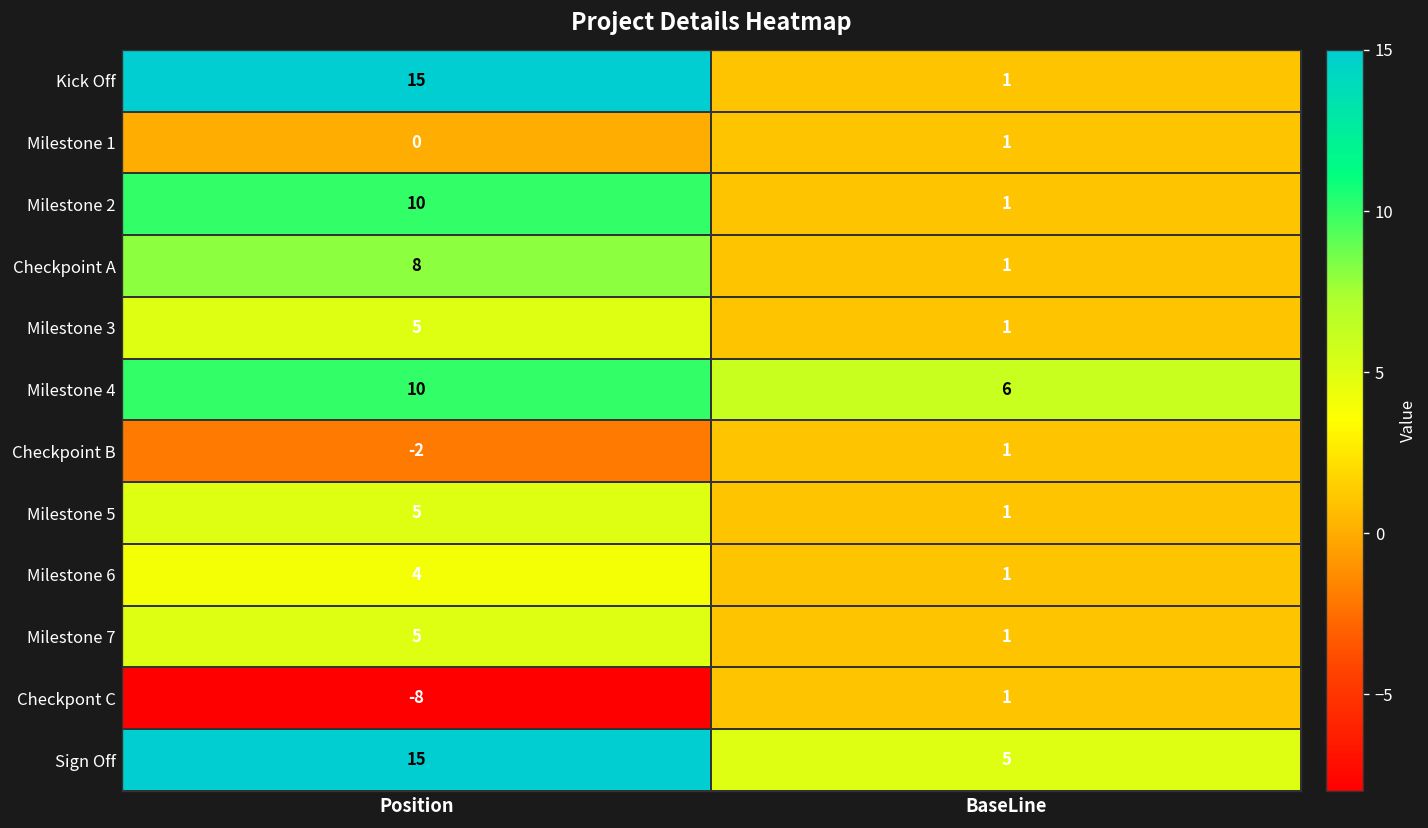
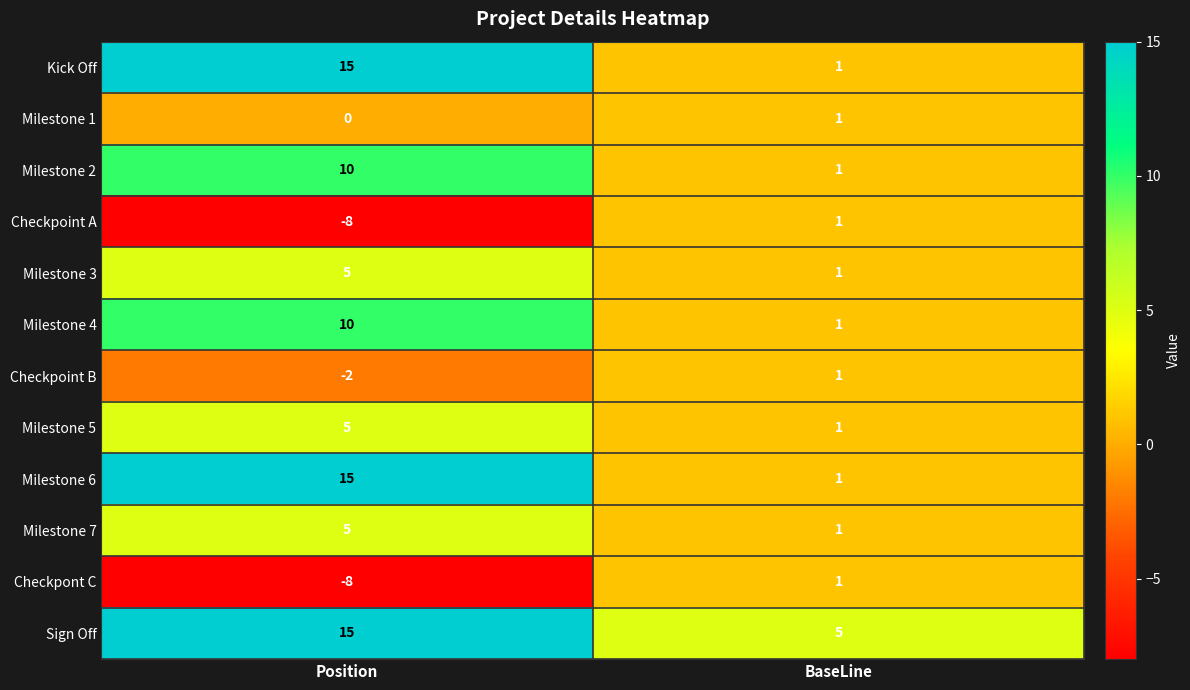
Checkpoint A, Position: 8 -> -8
Milestone 4, BaseLine: 6 -> 1
Milestone 6, Position: 4 -> 15
